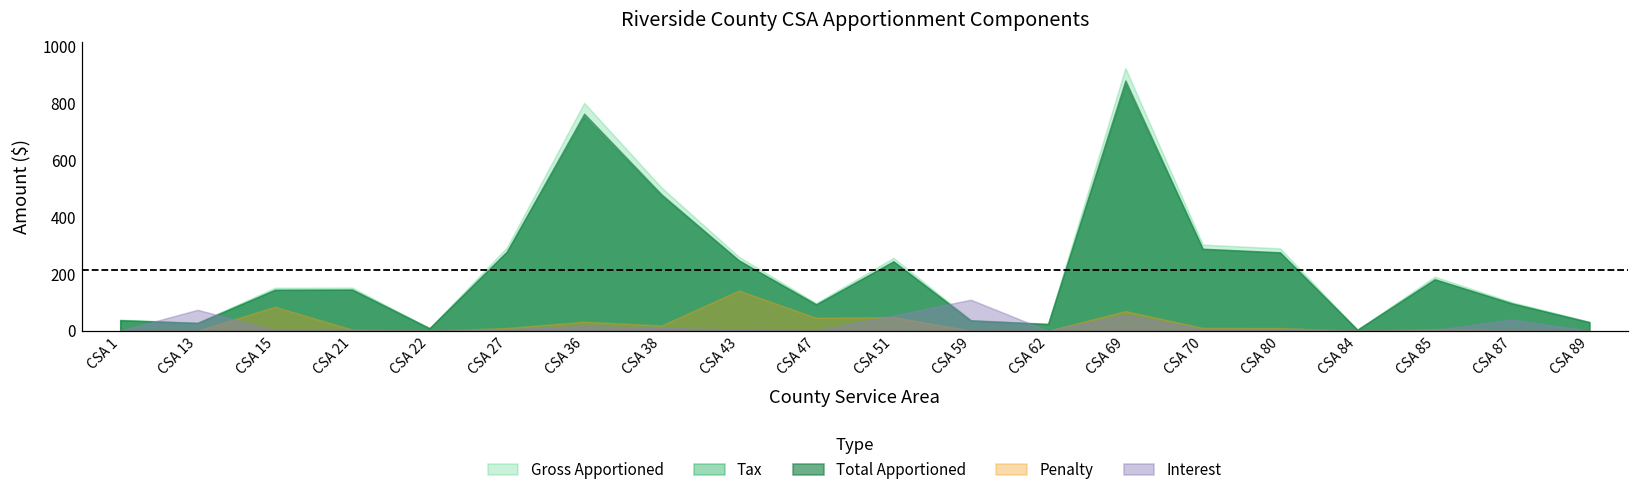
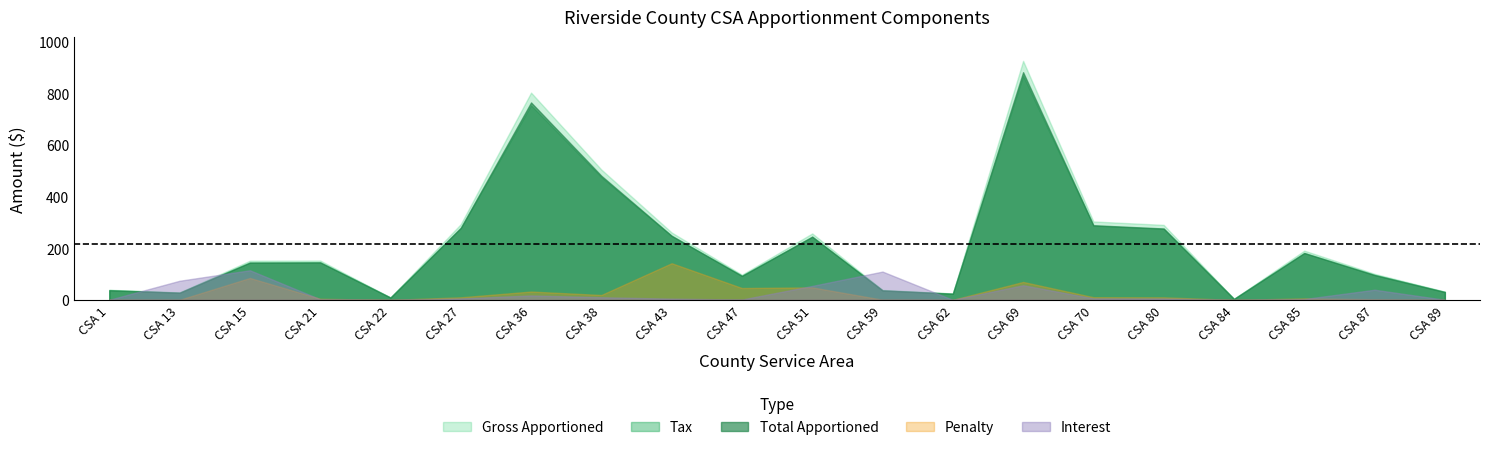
Interest, CSA 15: 0 -> 110
